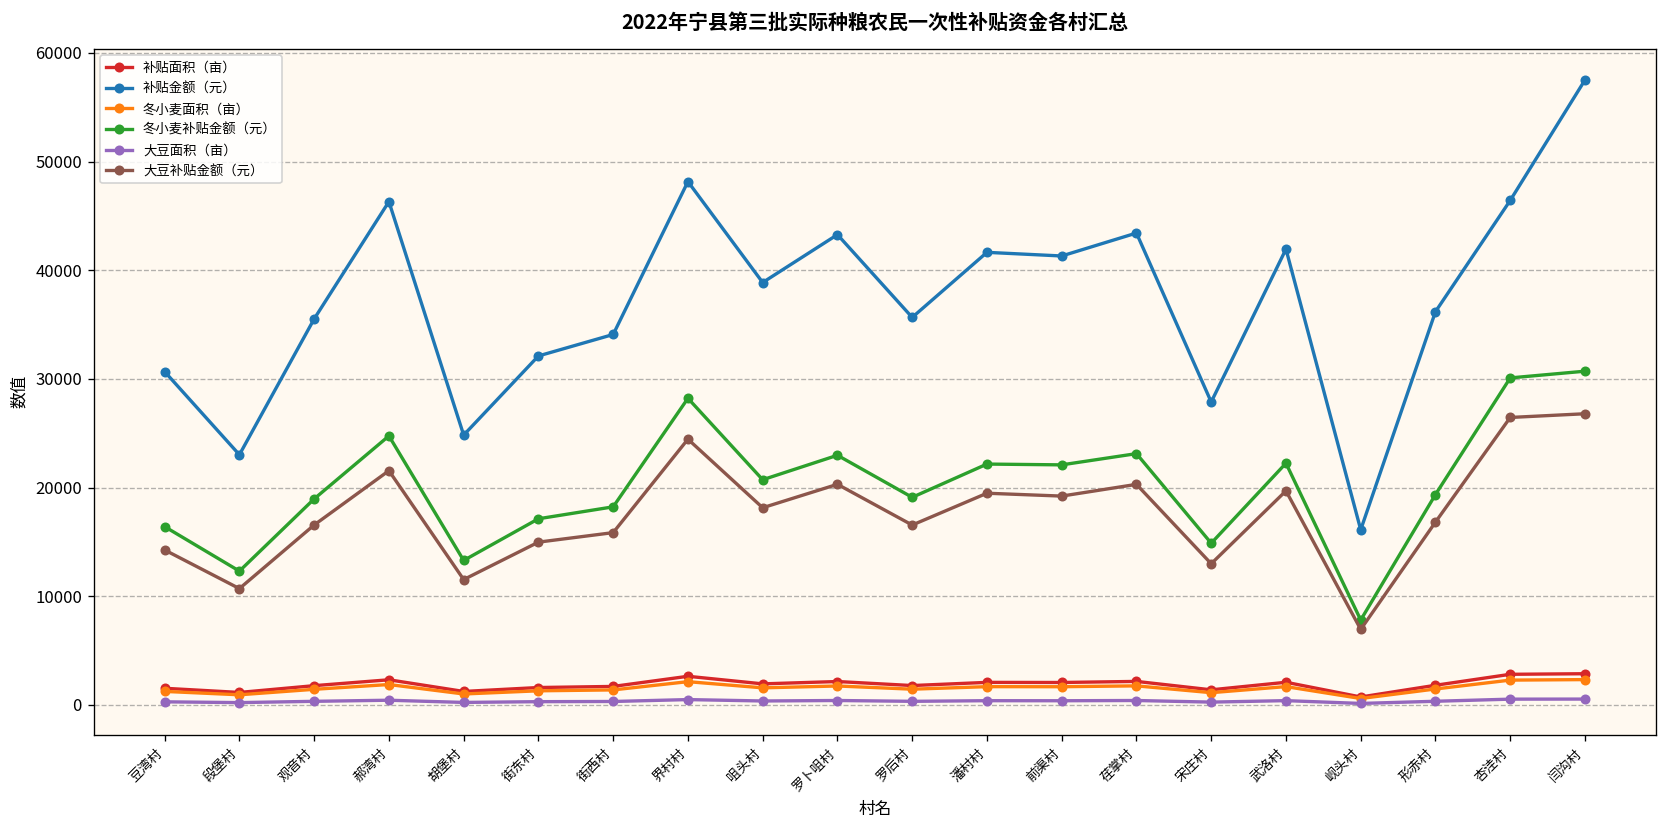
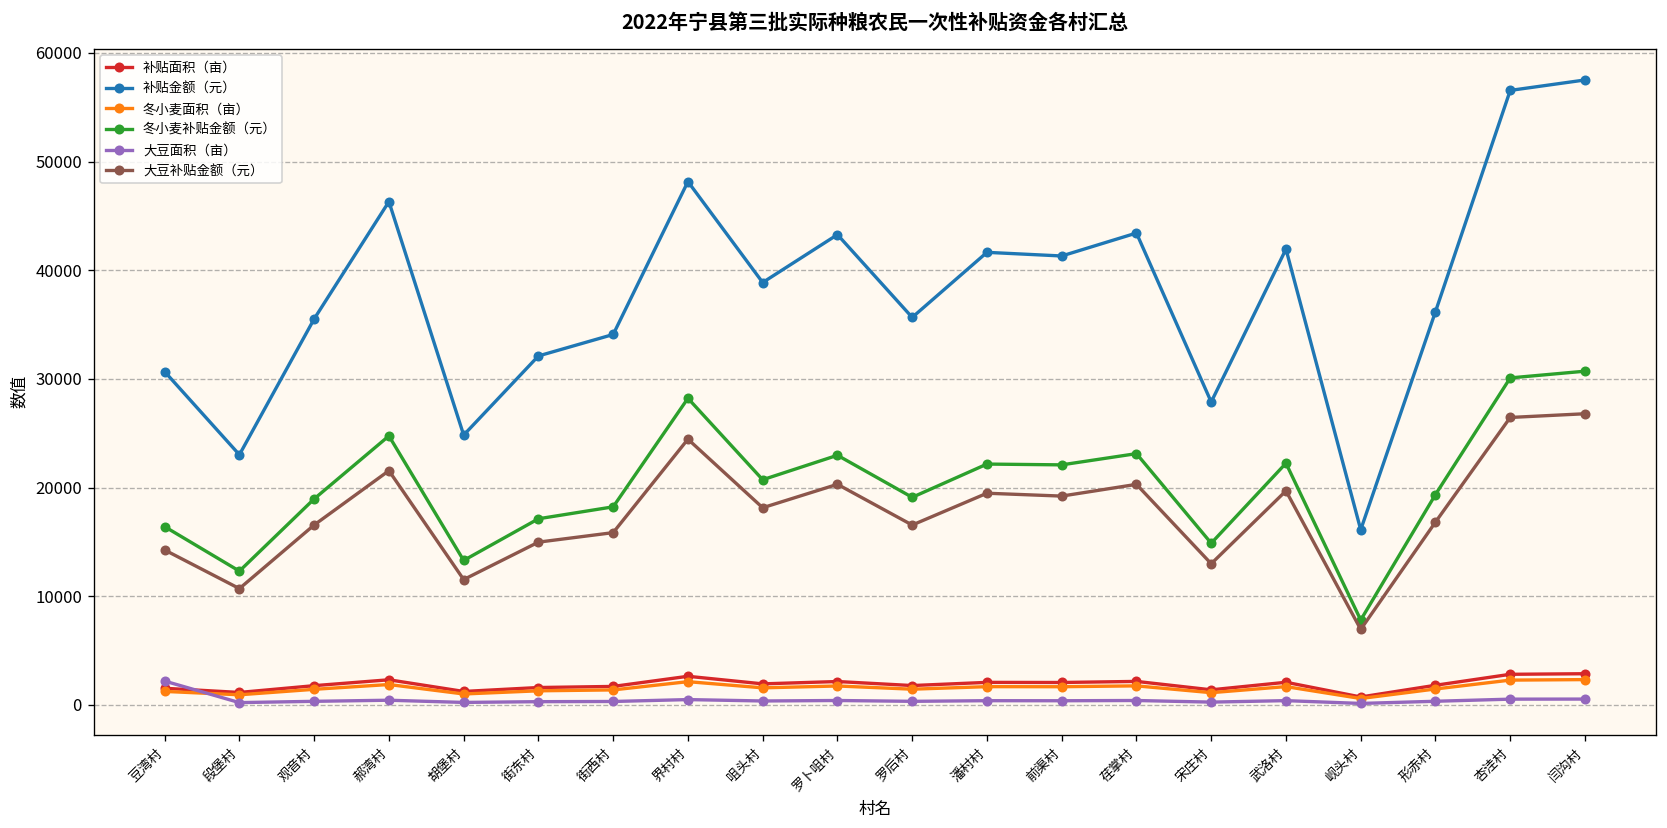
大豆面积（亩）, 豆湾村: 0 -> 2000
补贴金额（元）, 杏洼村: 46000 -> 57000
